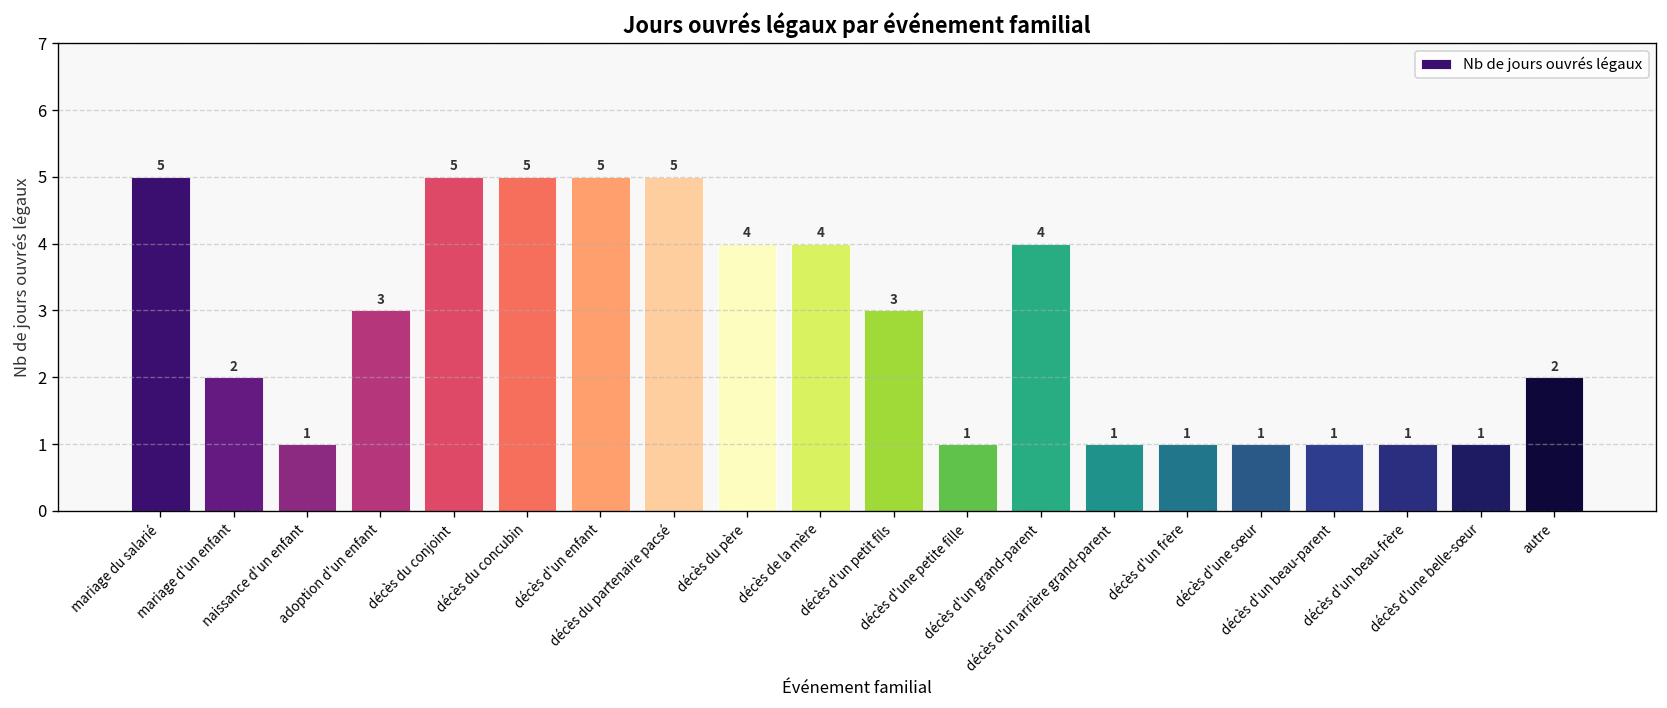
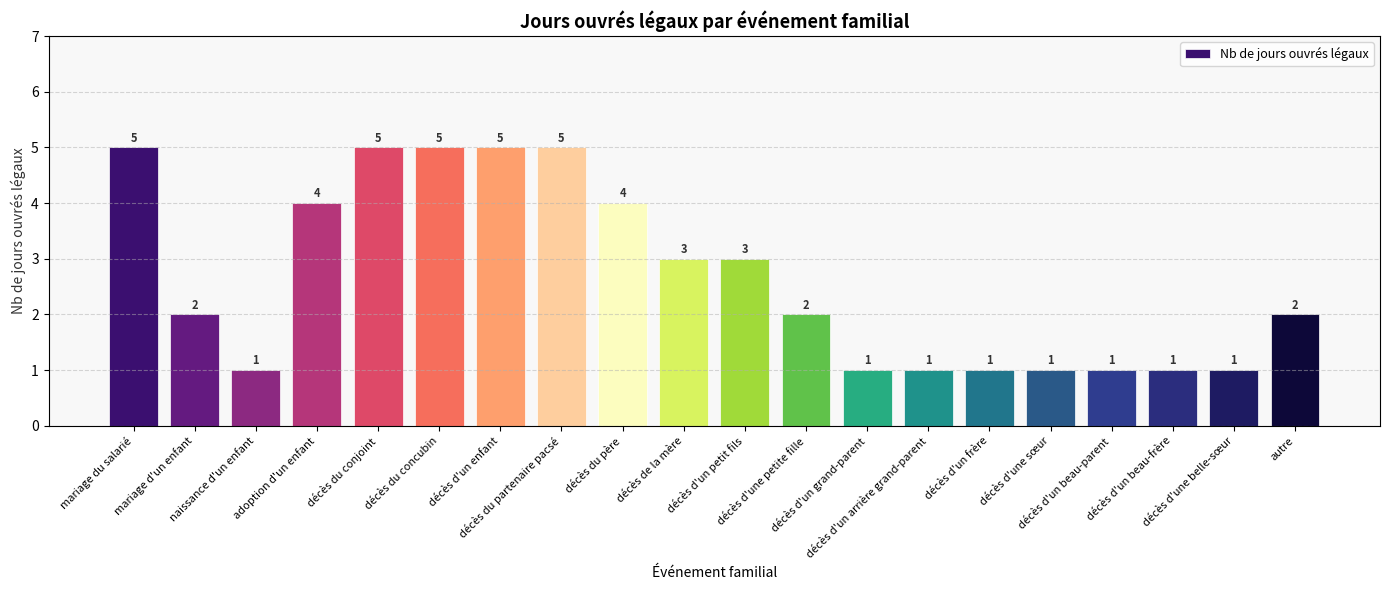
adoption d'un enfant: 3 -> 4
décès de la mère: 4 -> 3
décès d'une petite fille: 1 -> 2
décès d'un grand-parent: 4 -> 1
